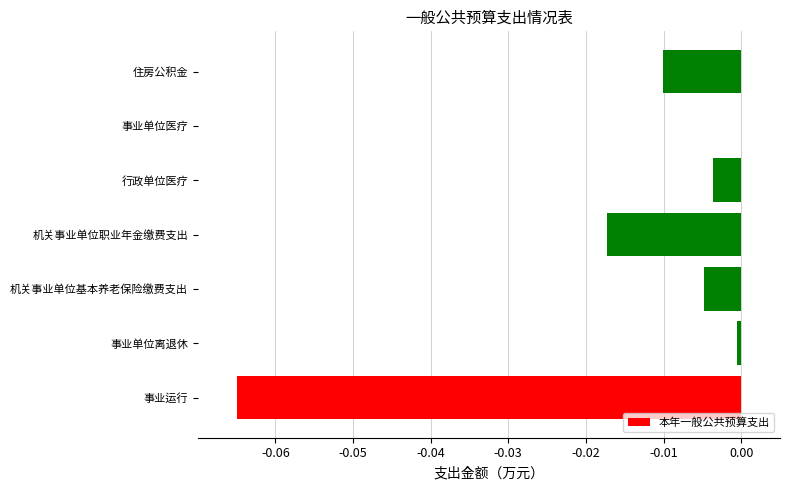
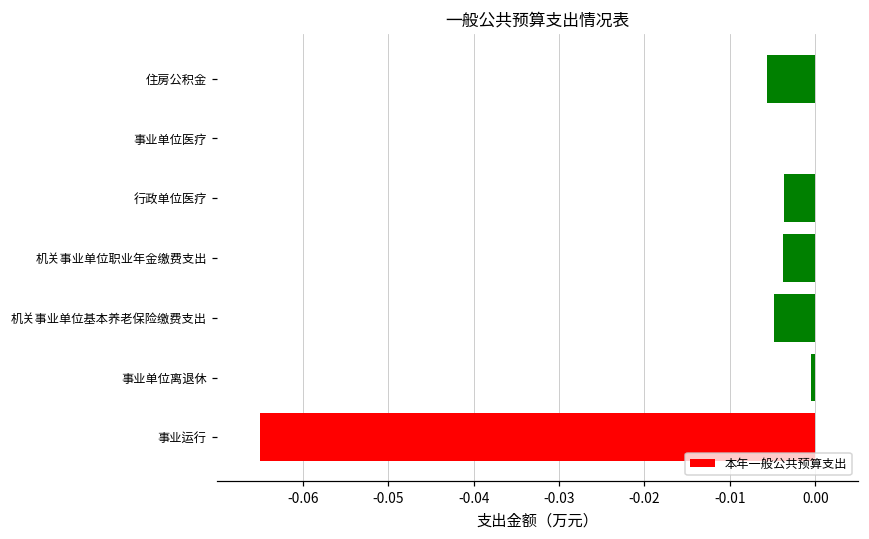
住房公积金: -0.010 -> -0.006
机关事业单位职业年金缴费支出: -0.017 -> -0.004
